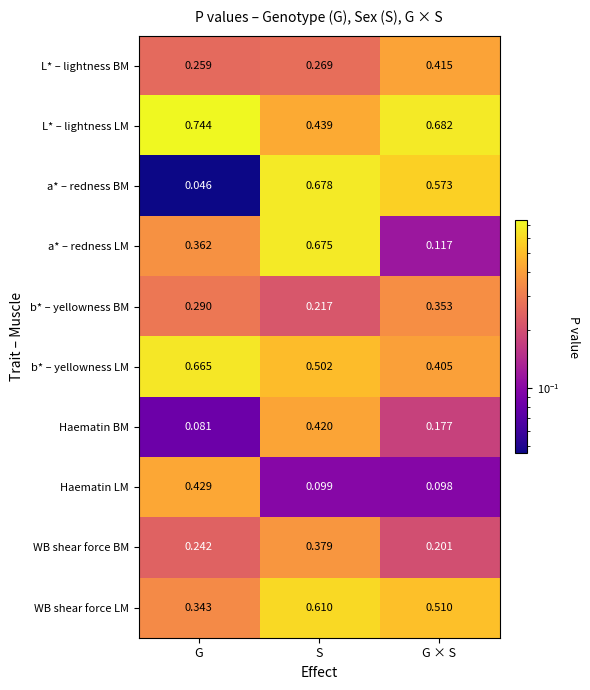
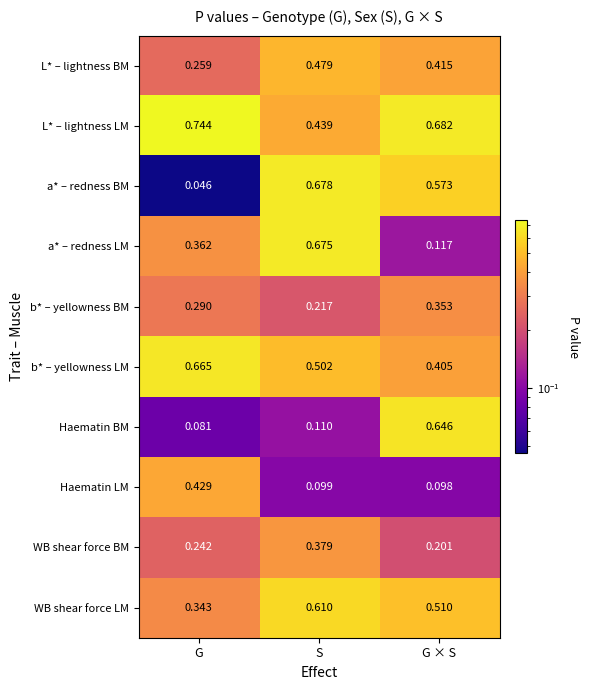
L* – lightness BM, S: 0.269 -> 0.479
Haematin BM, S: 0.420 -> 0.110
Haematin BM, G × S: 0.177 -> 0.646
